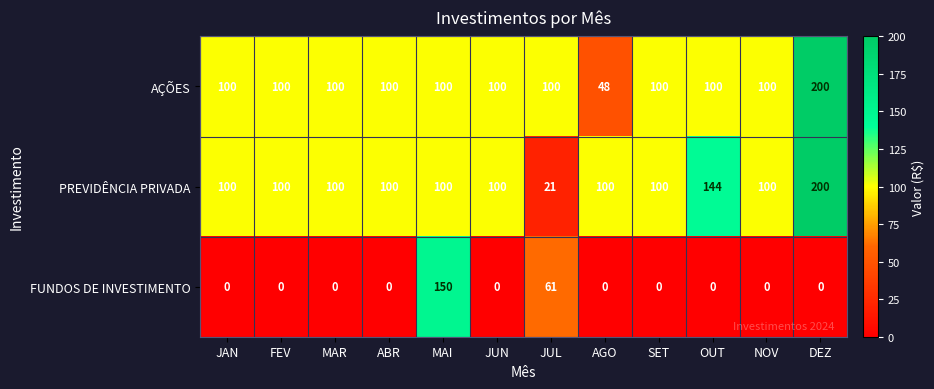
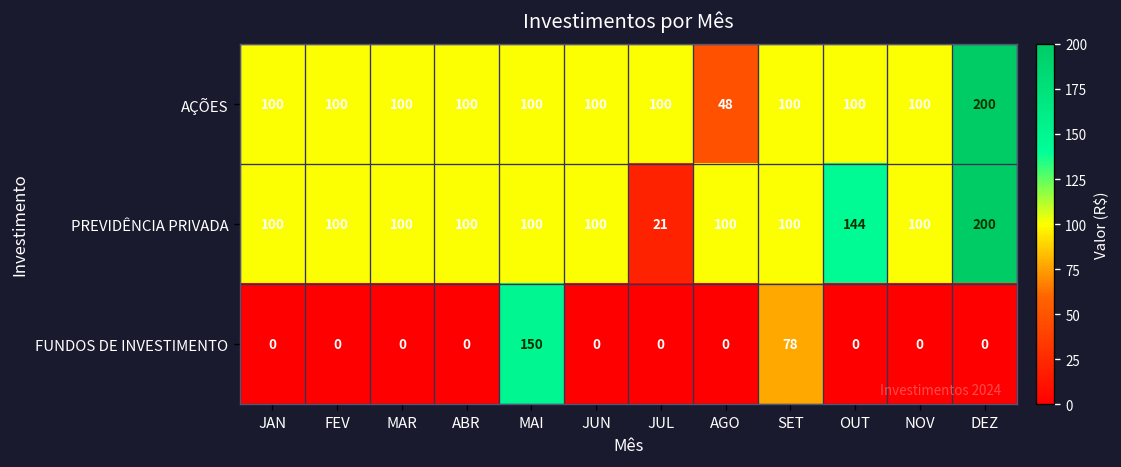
FUNDOS DE INVESTIMENTO, JUL: 61 -> 0
FUNDOS DE INVESTIMENTO, SET: 0 -> 78
